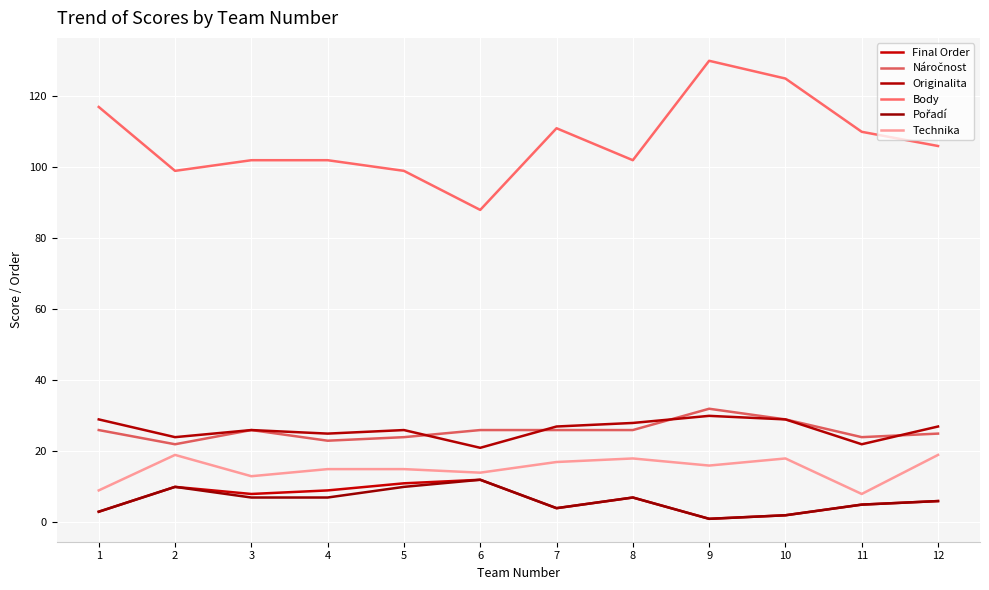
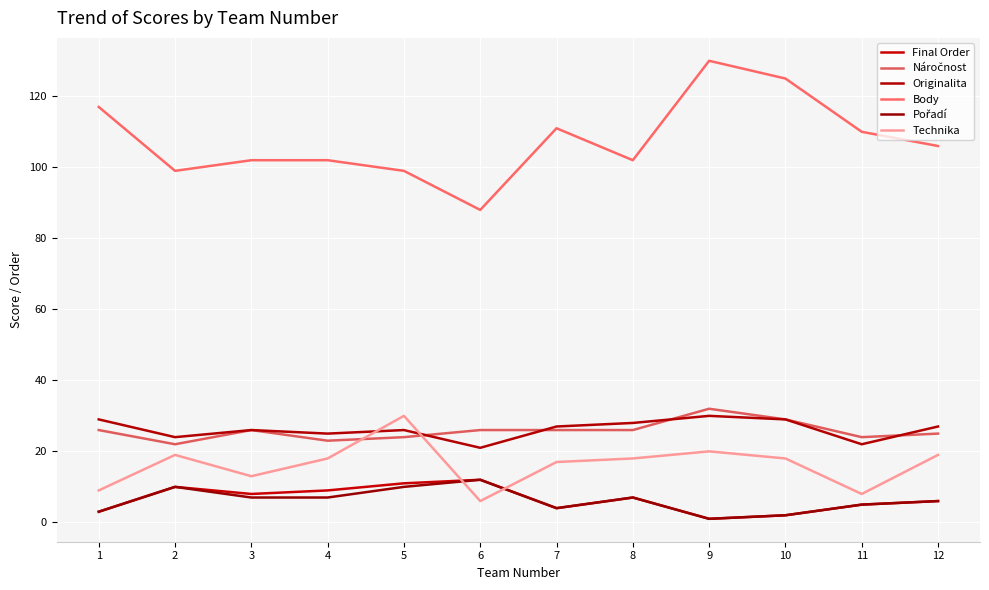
Technika, 4: 15 -> 18
Technika, 5: 15 -> 30
Technika, 6: 14 -> 6
Technika, 9: 16 -> 20
